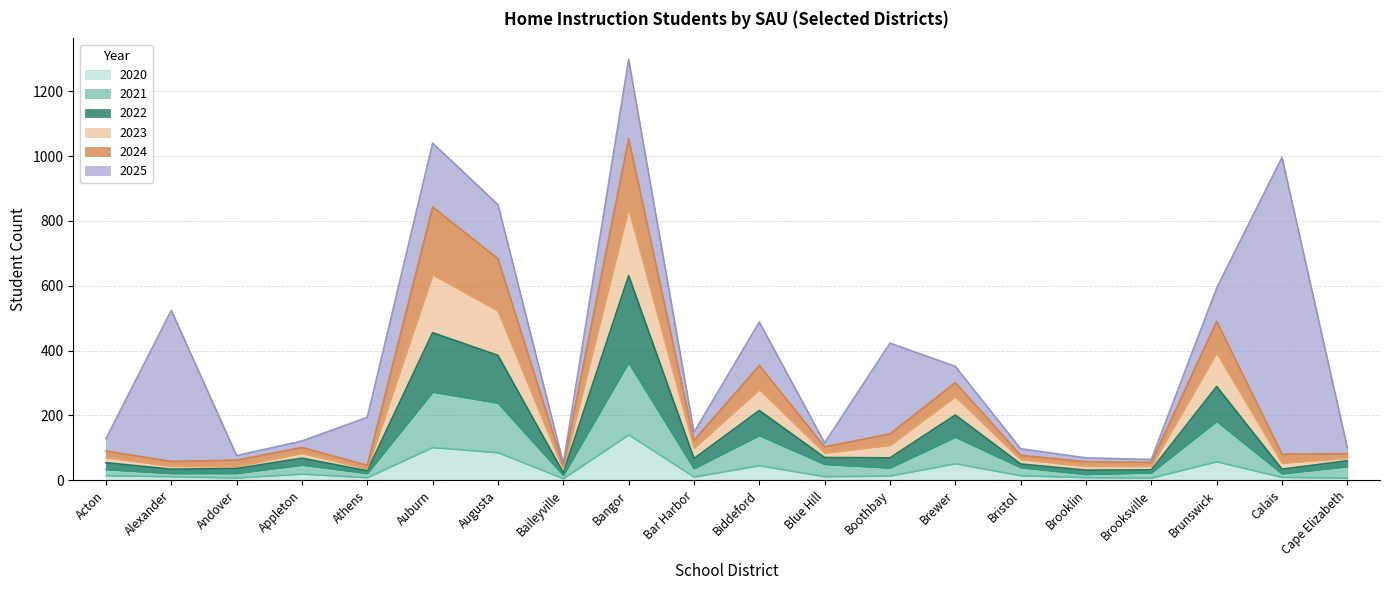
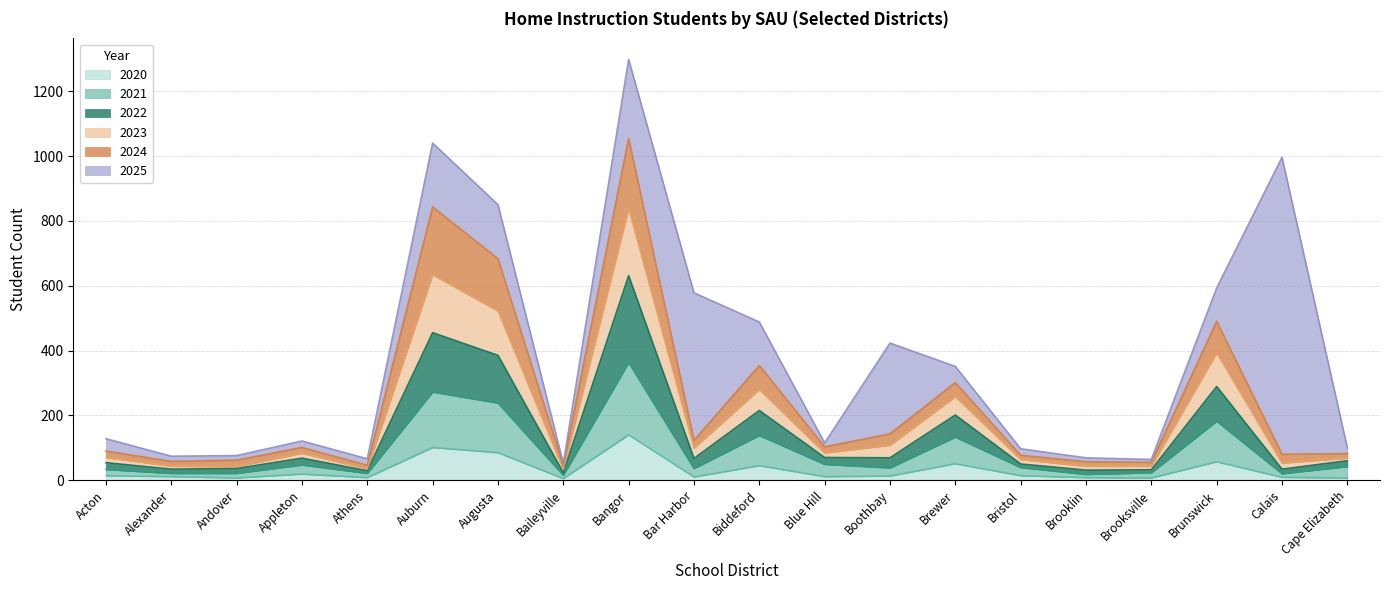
2025, Alexander: 470 -> 20
2025, Athens: 150 -> 20
2025, Bar Harbor: 30 -> 460
